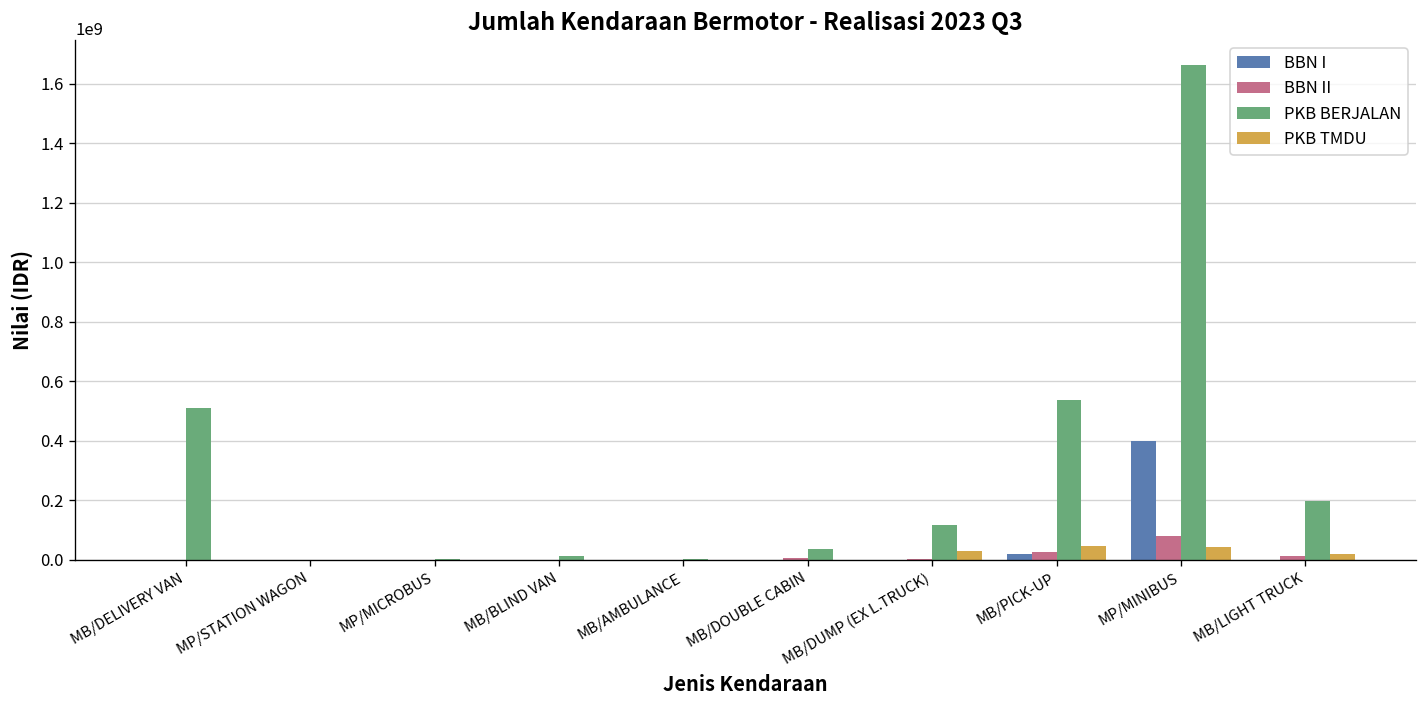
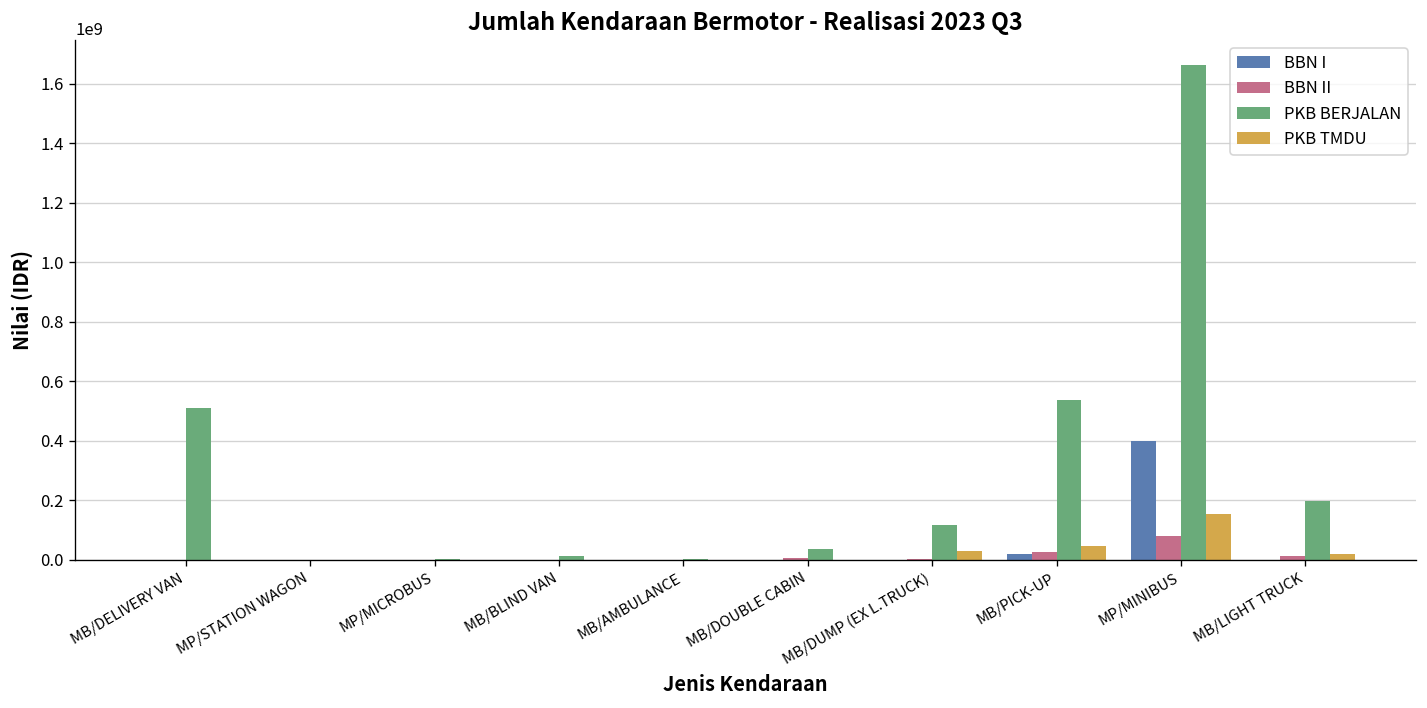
PKB TMDU, MP/MINIBUS: 40000000 -> 150000000
